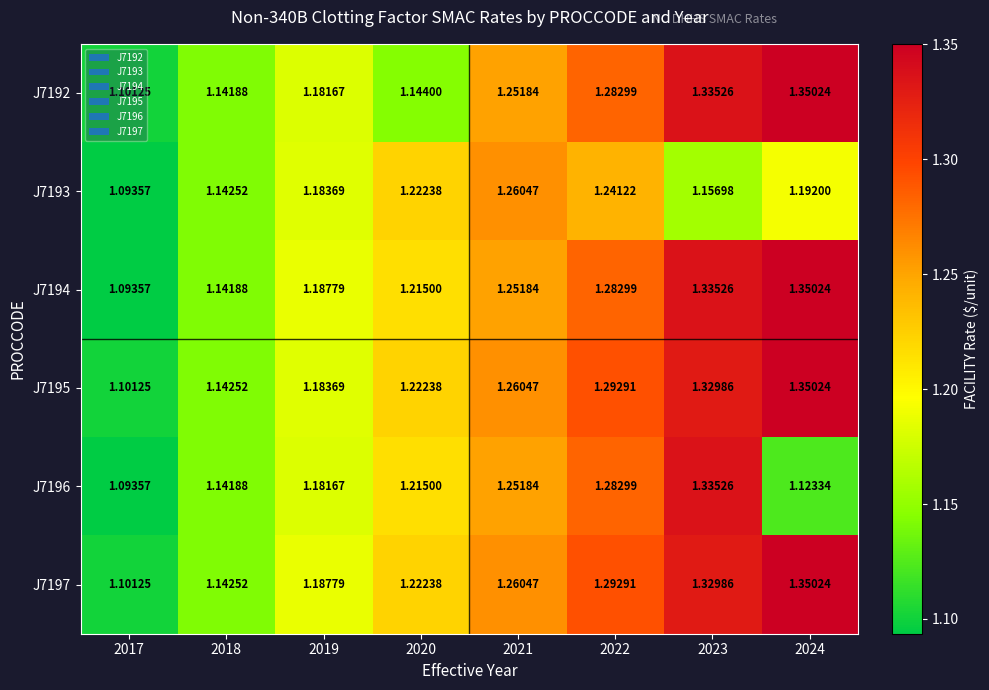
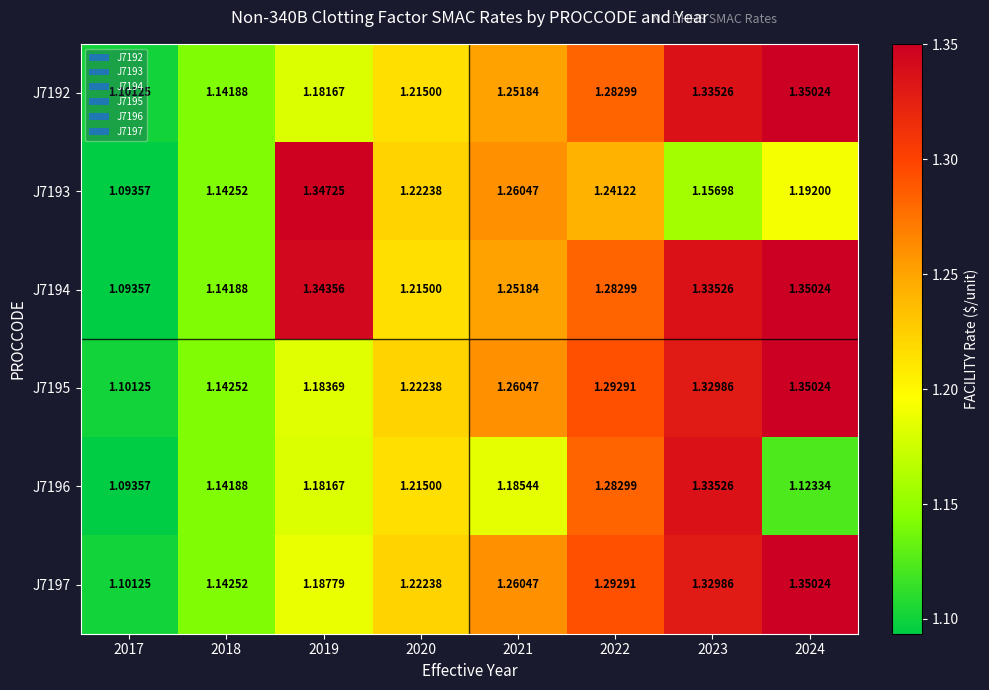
J7192, 2020: 1.14400 -> 1.21500
J7193, 2019: 1.18369 -> 1.34725
J7194, 2019: 1.18779 -> 1.34356
J7196, 2021: 1.25184 -> 1.18544
